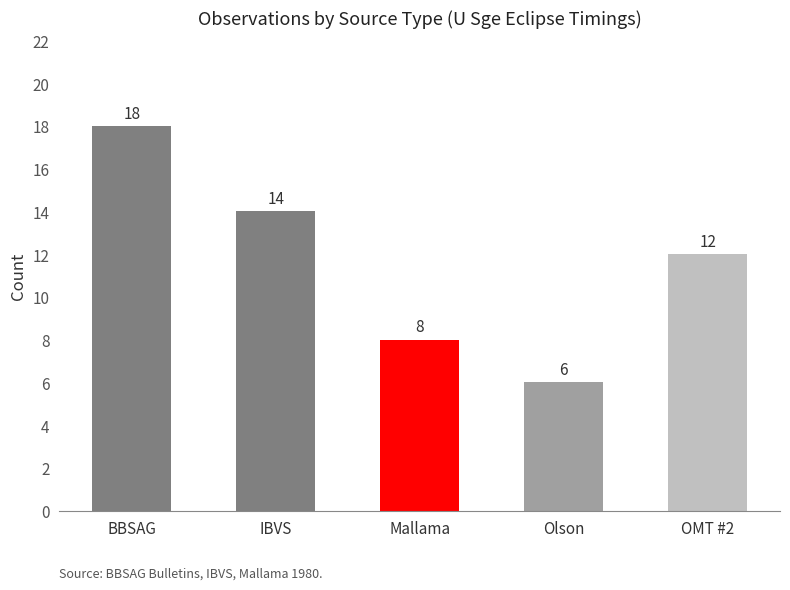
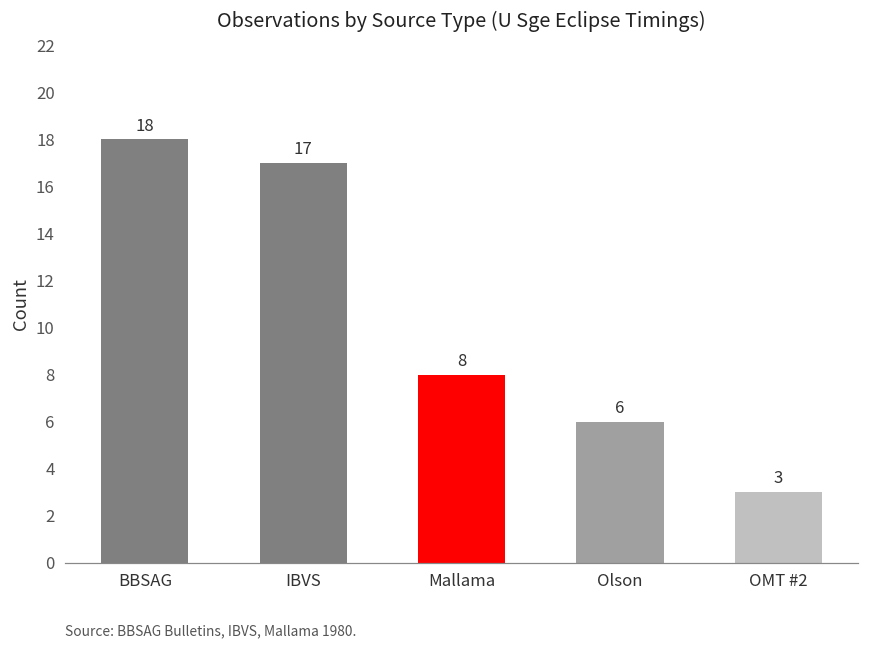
IBVS: 14 -> 17
OMT #2: 12 -> 3
